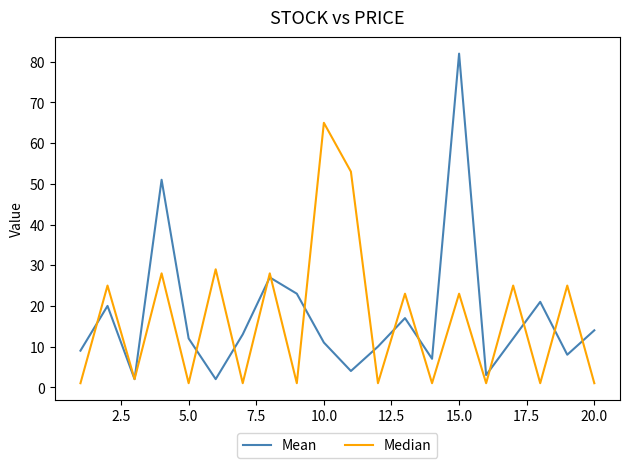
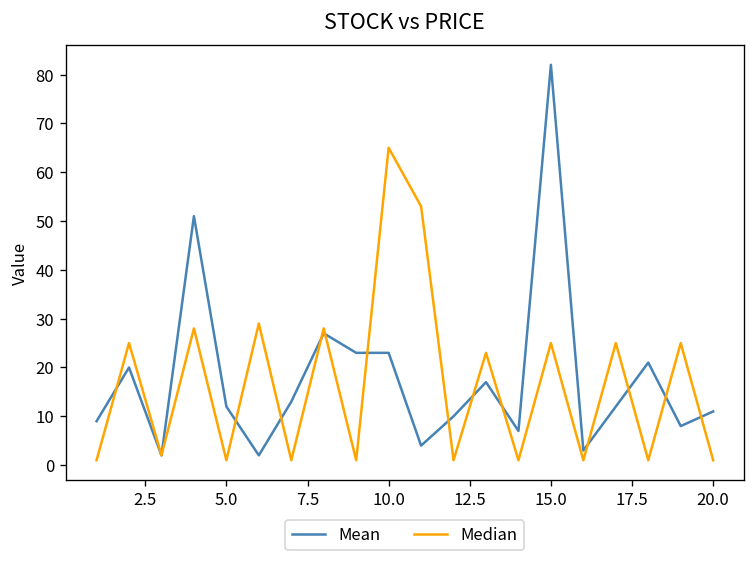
Mean, 10.0: 11 -> 23
Median, 15.0: 23 -> 25
Mean, 20.0: 14 -> 11
